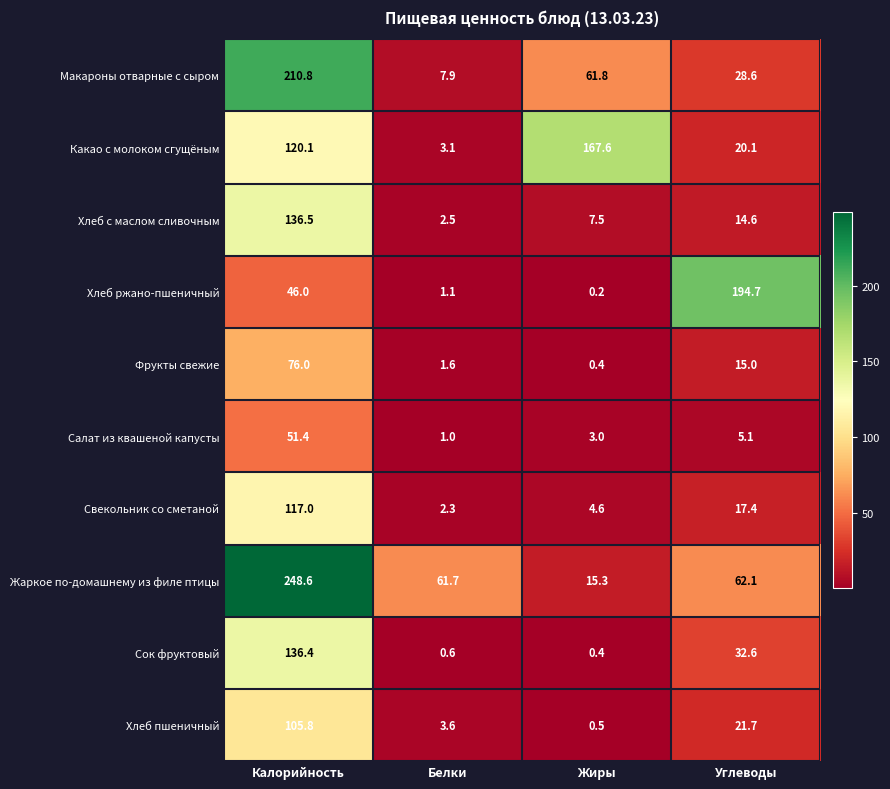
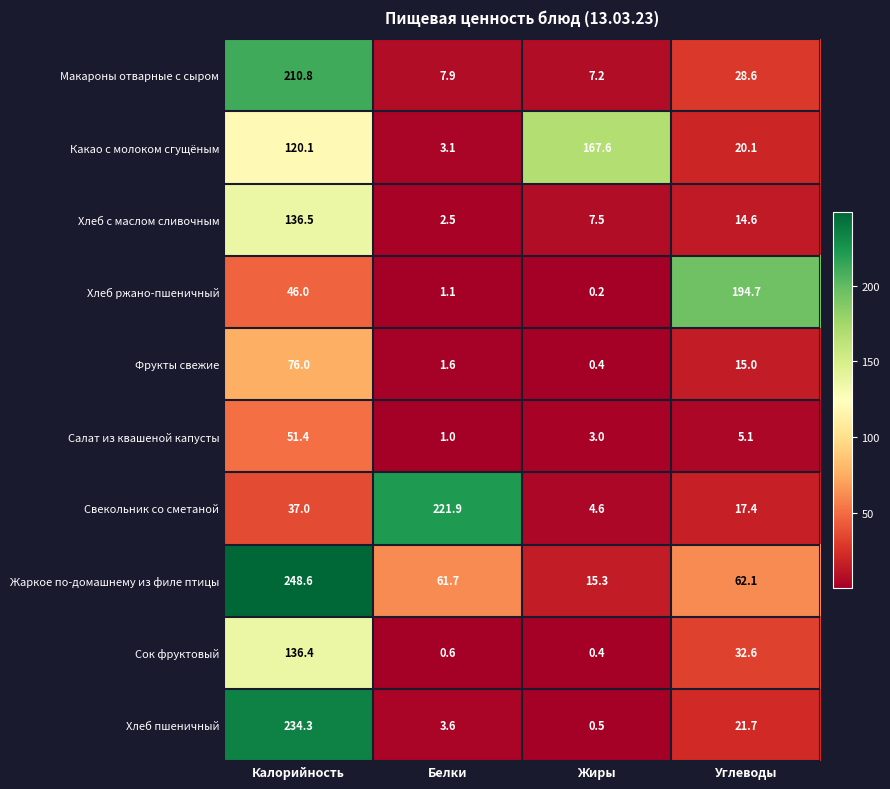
Макароны отварные с сыром, Жиры: 61.8 -> 7.2
Свекольник со сметаной, Калорийность: 117.0 -> 37.0
Свекольник со сметаной, Белки: 2.3 -> 221.9
Хлеб пшеничный, Калорийность: 105.8 -> 234.3
